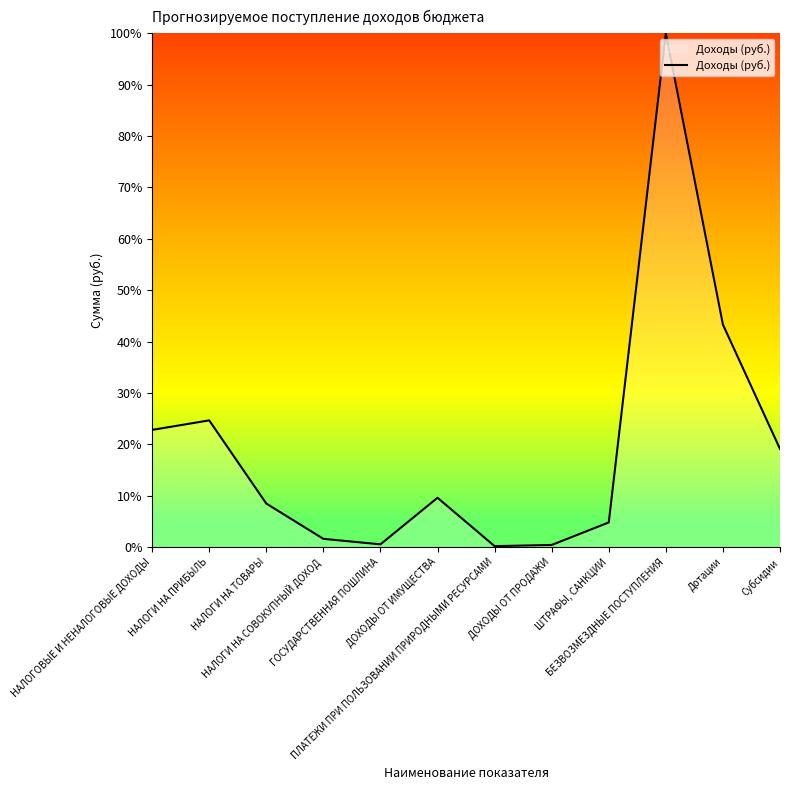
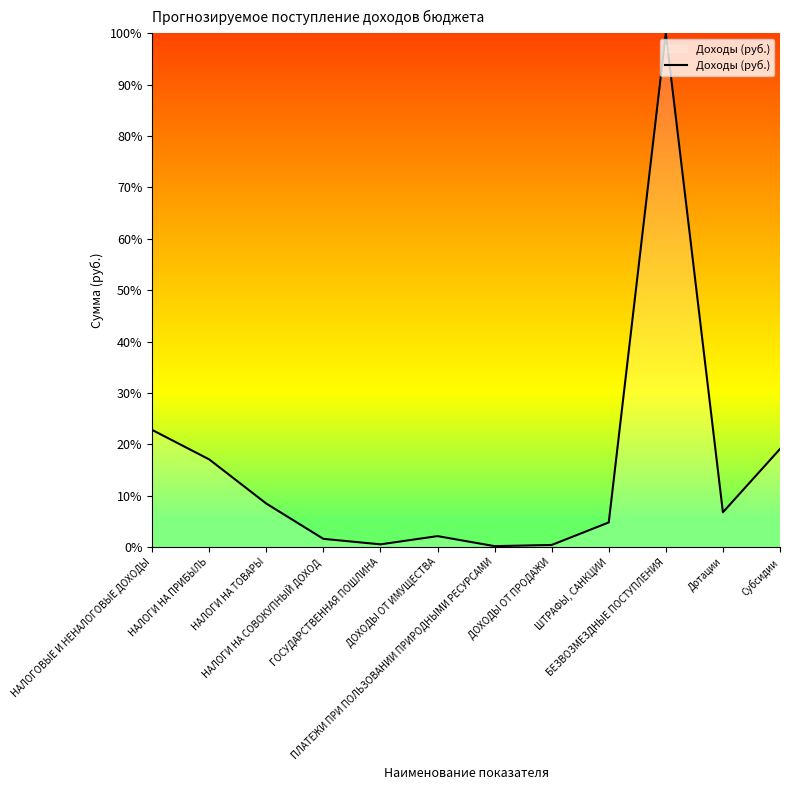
НАЛОГИ НА ПРИБЫЛЬ: 25% -> 17%
ДОХОДЫ ОТ ИМУЩЕСТВА: 10% -> 2%
Дотации: 43% -> 7%
